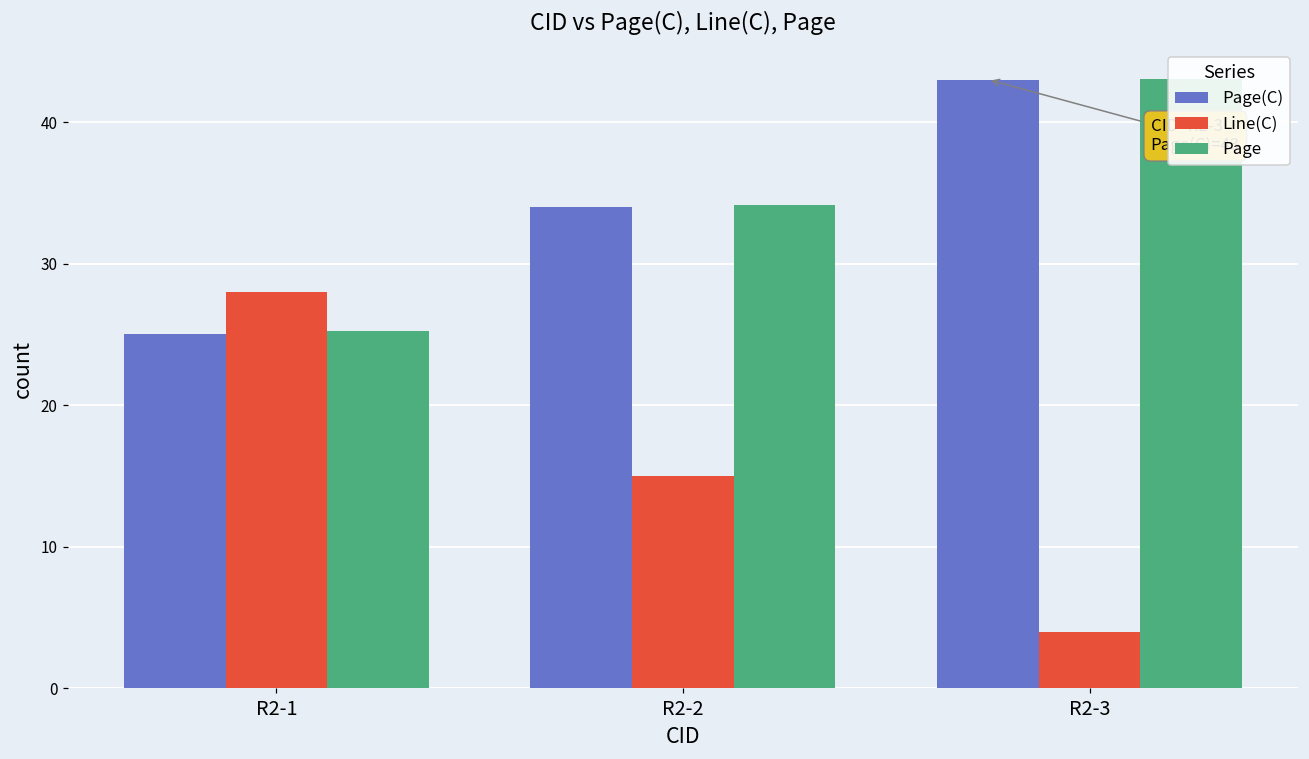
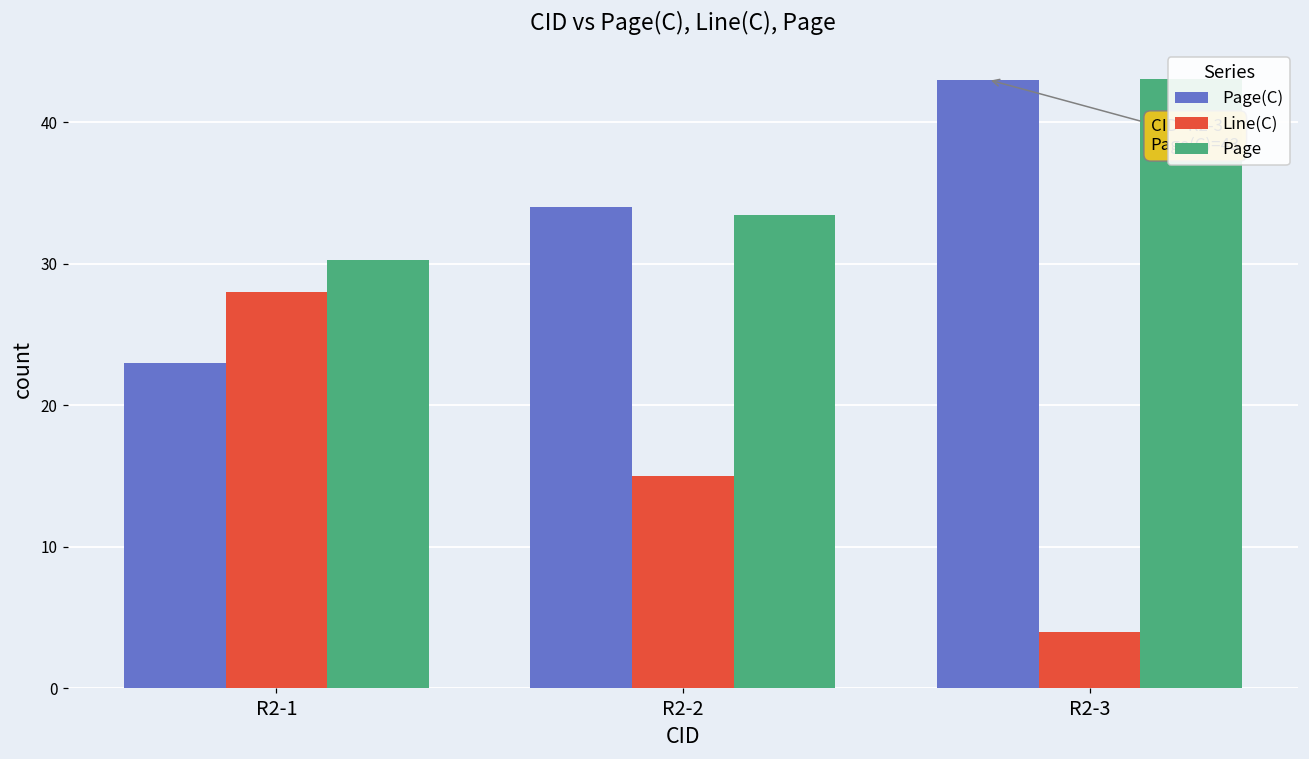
Page(C), R2-1: 25 -> 23
Page, R2-1: 25.3 -> 30.3
Page, R2-2: 34.2 -> 33.5
